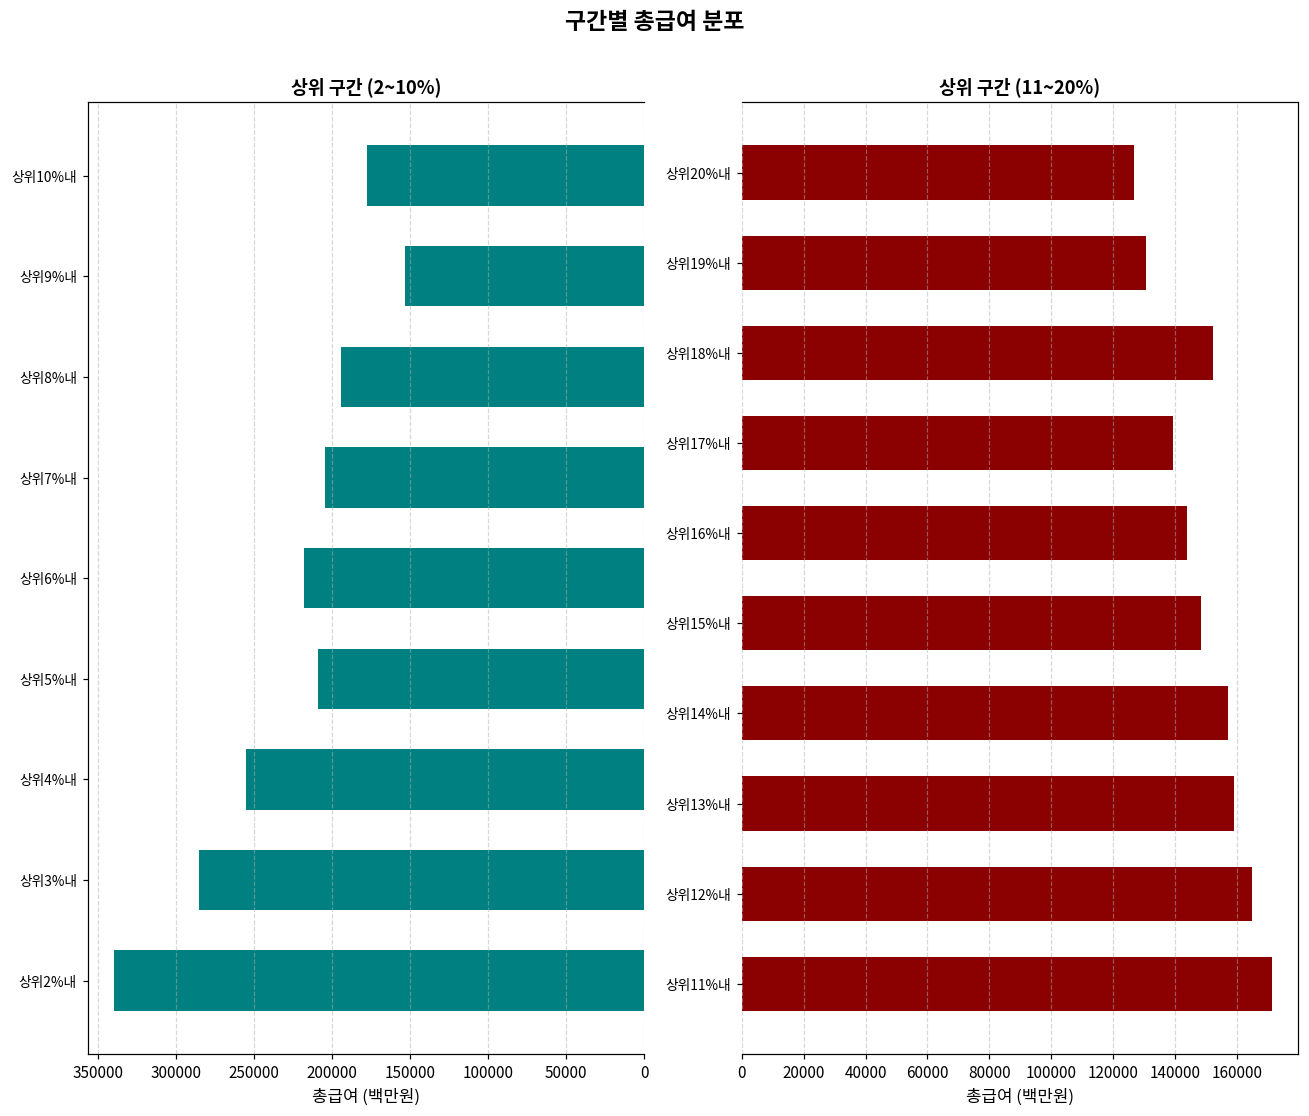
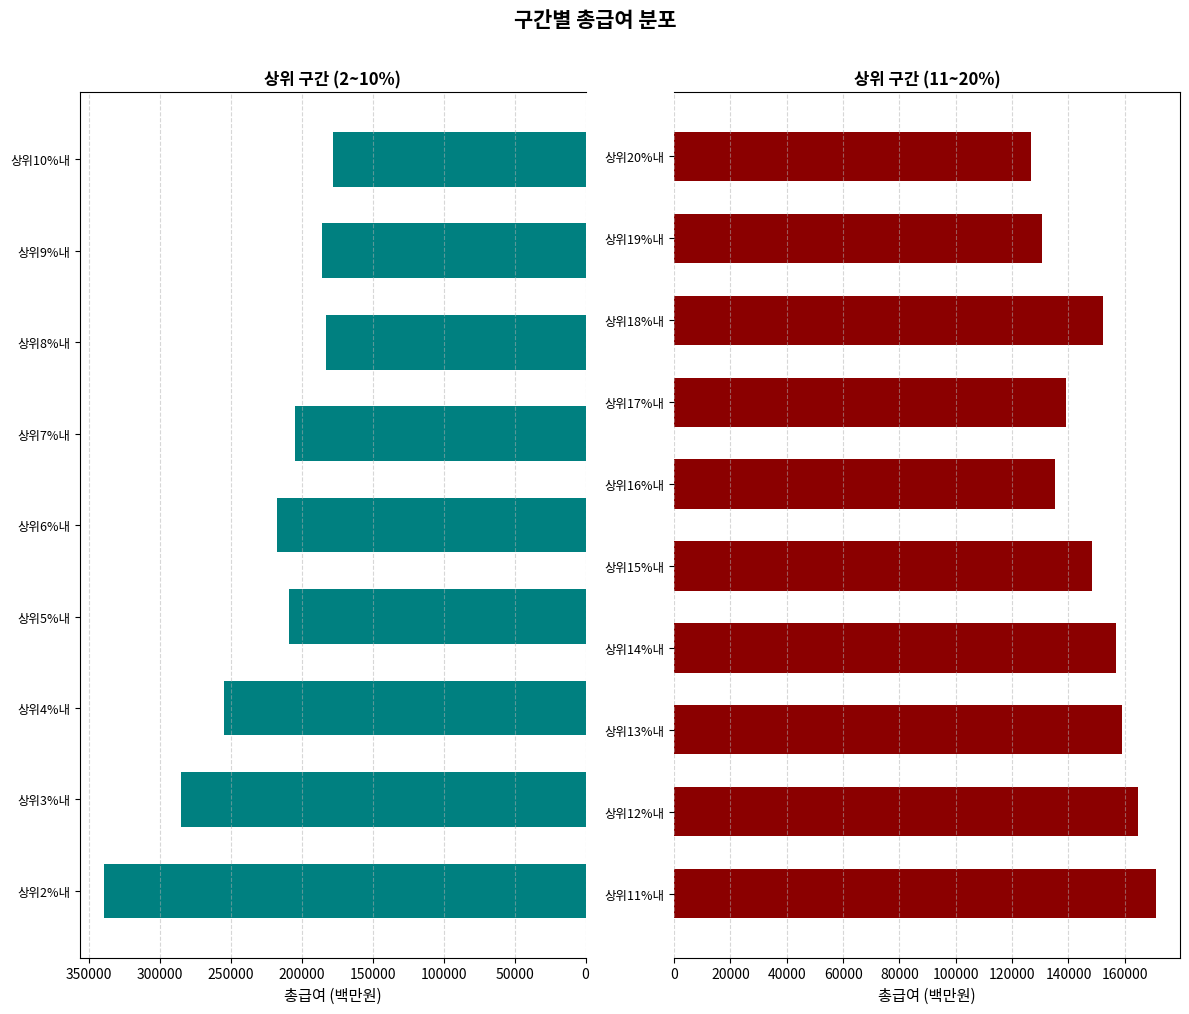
상위 구간 (2~10%), 상위9%내: 153000 -> 186000
상위 구간 (2~10%), 상위8%내: 194000 -> 183000
상위 구간 (11~20%), 상위16%내: 144000 -> 135000
